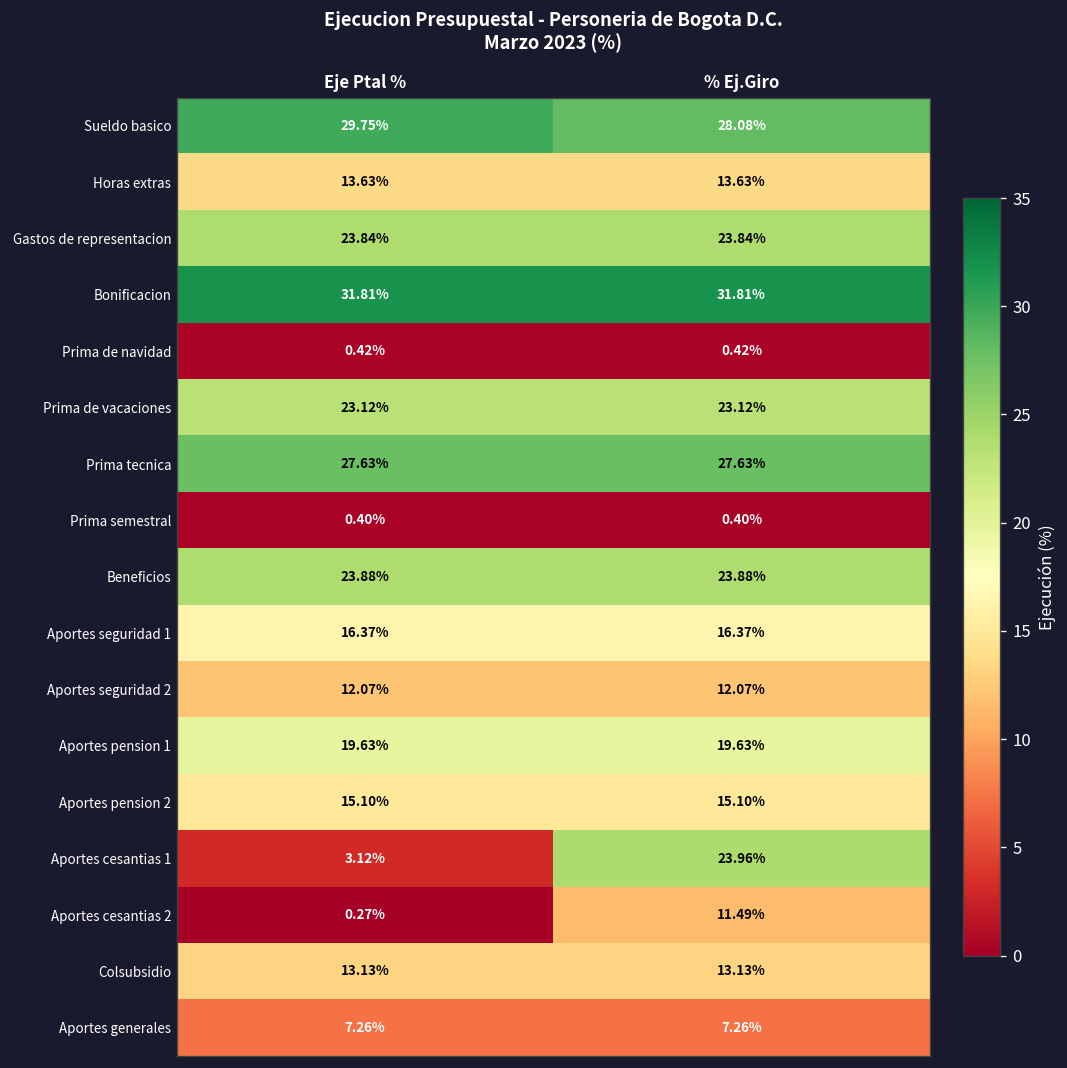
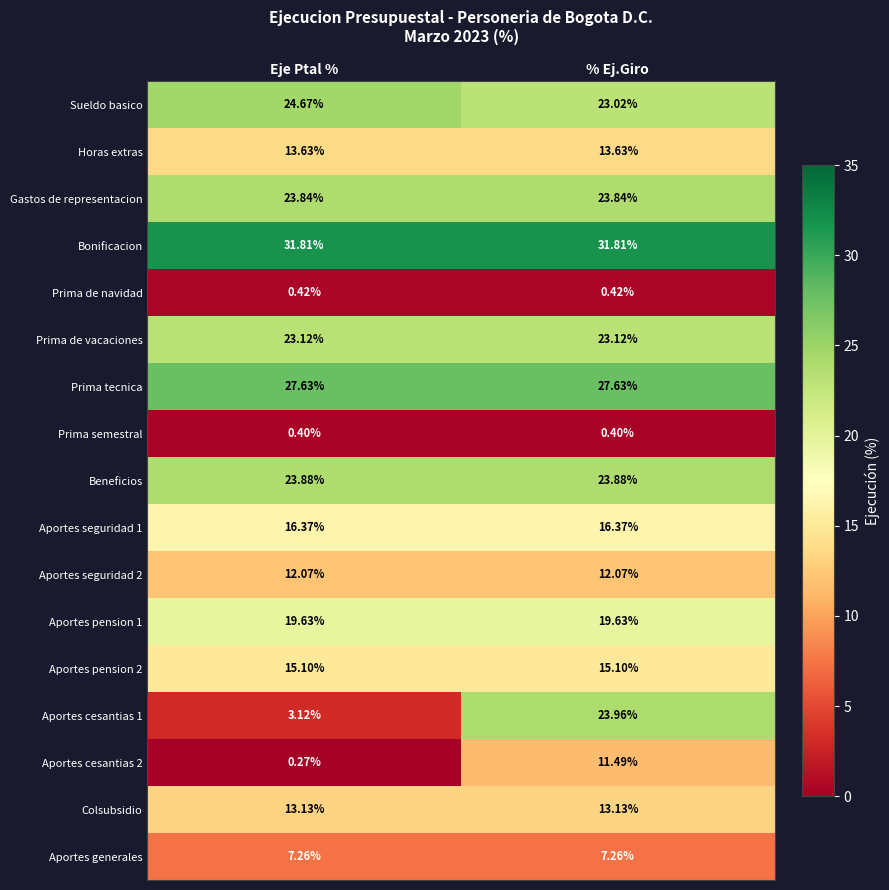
Sueldo basico, Eje Ptal %: 29.75% -> 24.67%
Sueldo basico, % Ej.Giro: 28.08% -> 23.02%
